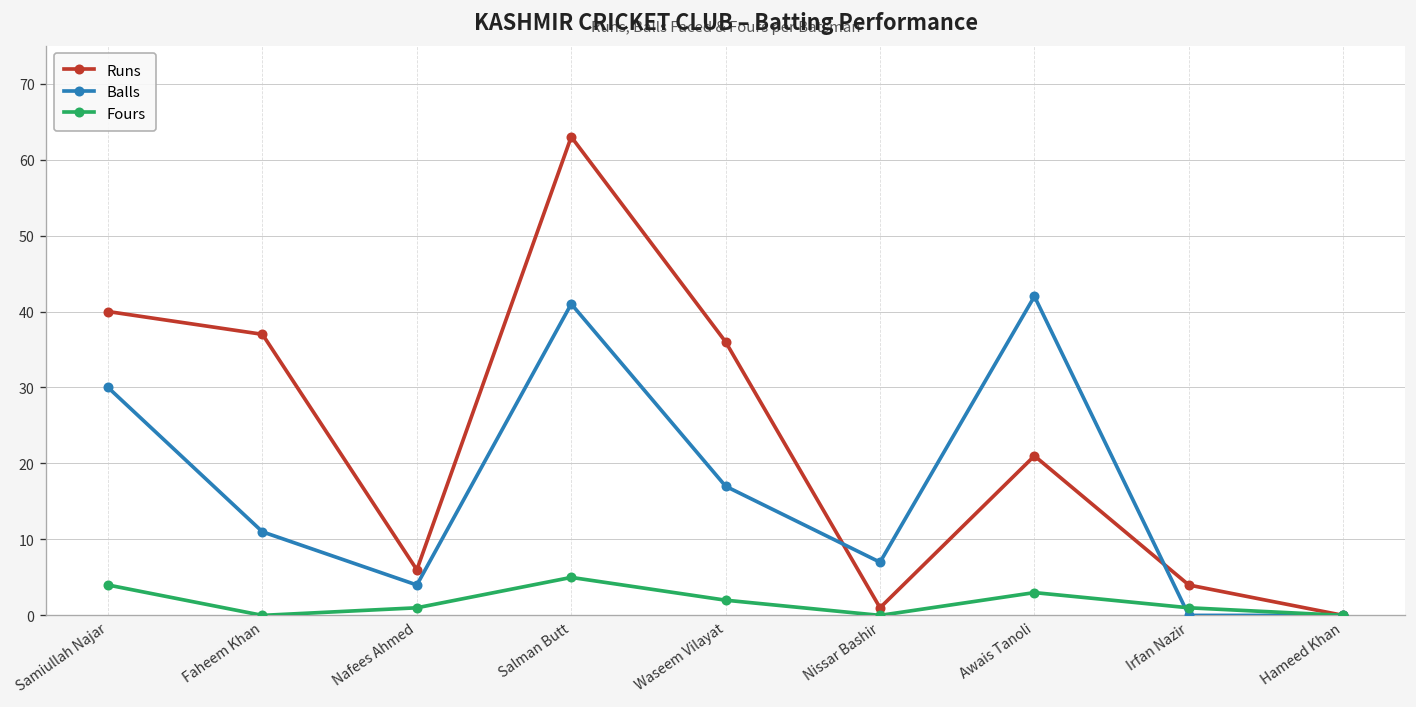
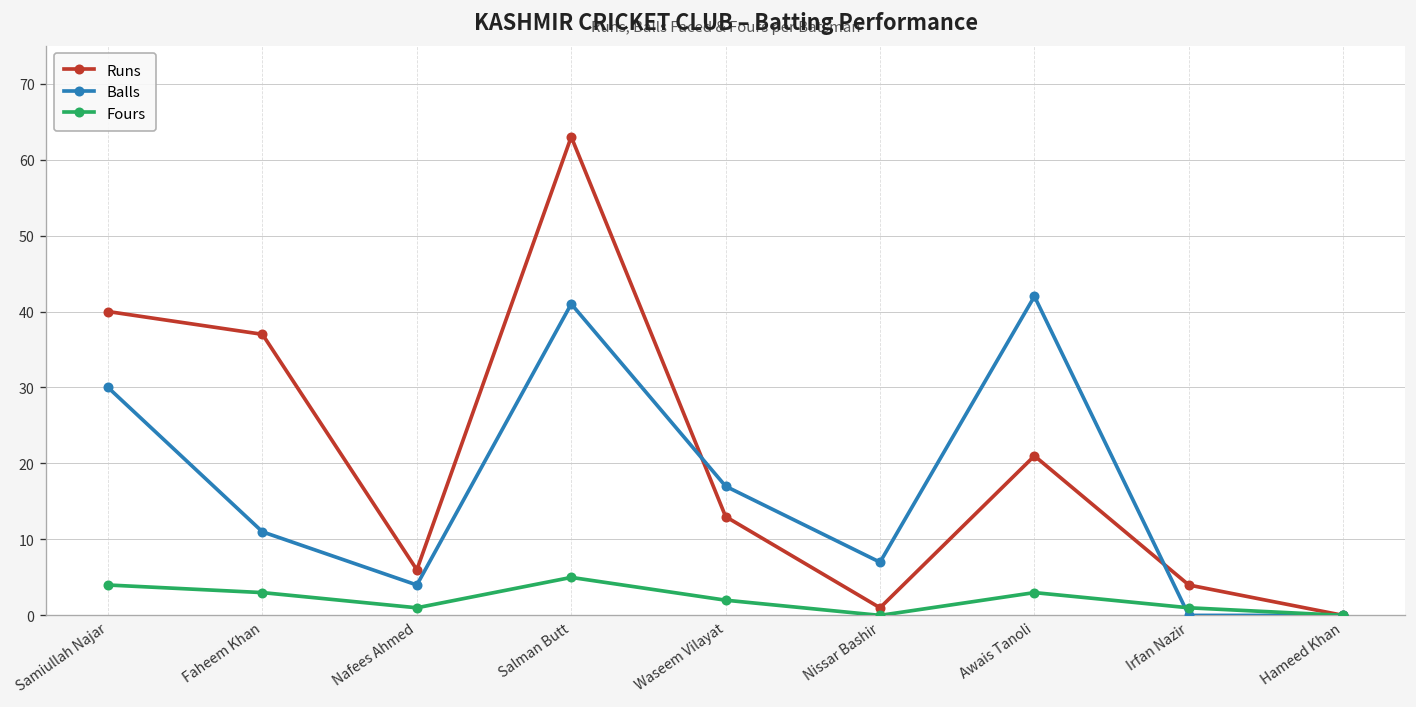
Fours, Faheem Khan: 0 -> 3
Runs, Waseem Vilayat: 36 -> 13
